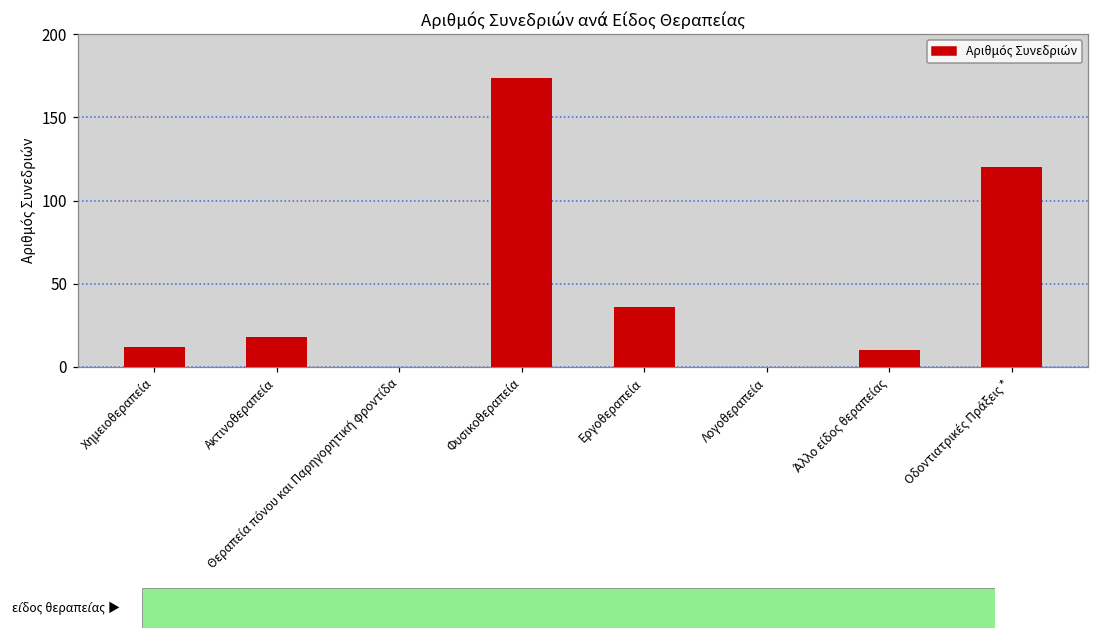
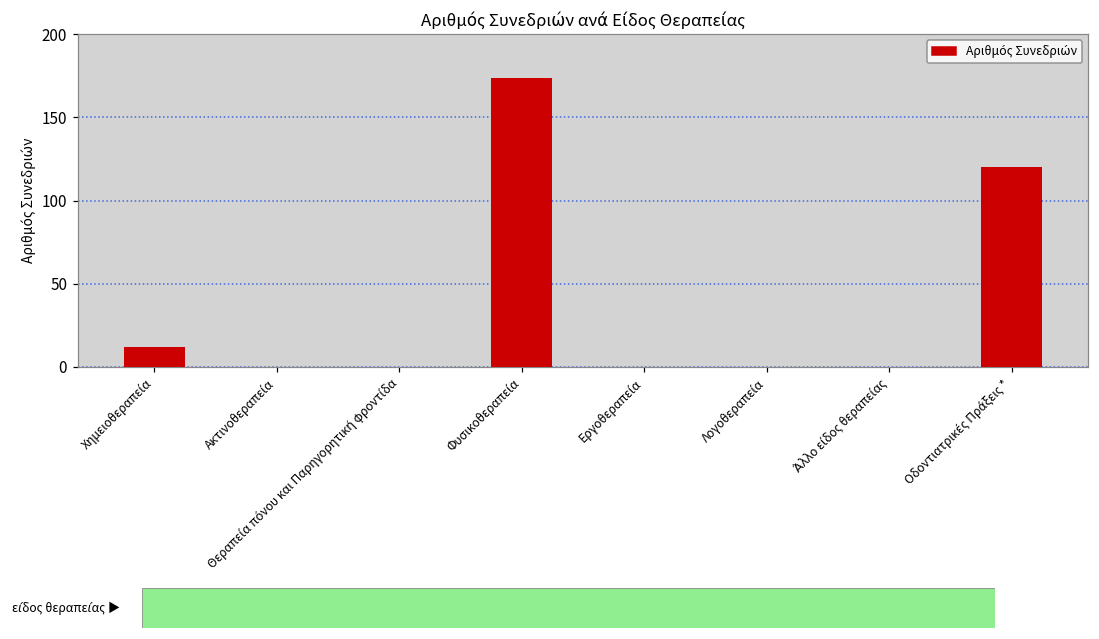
Ακτινοθεραπεία: 18 -> 0
Εργοθεραπεία: 36 -> 0
Άλλο είδος θεραπείας: 10 -> 0
